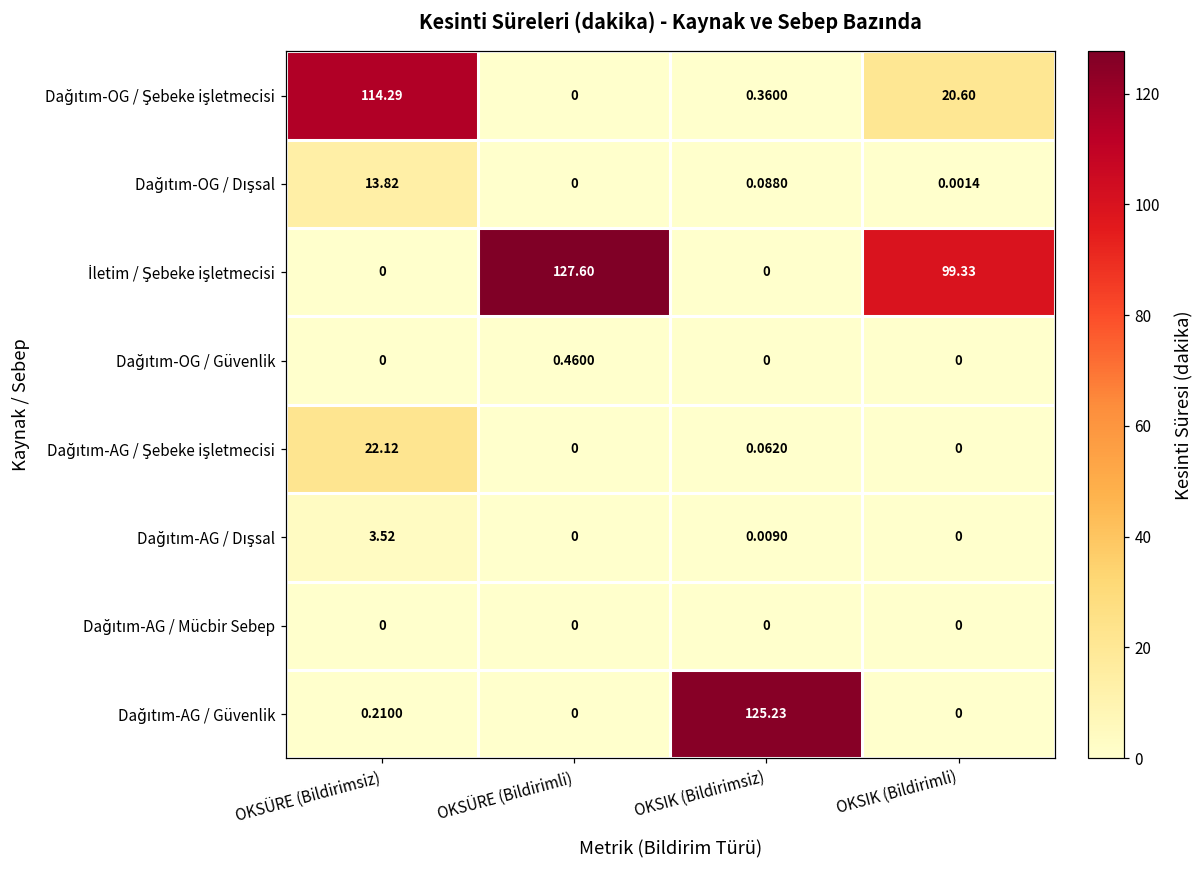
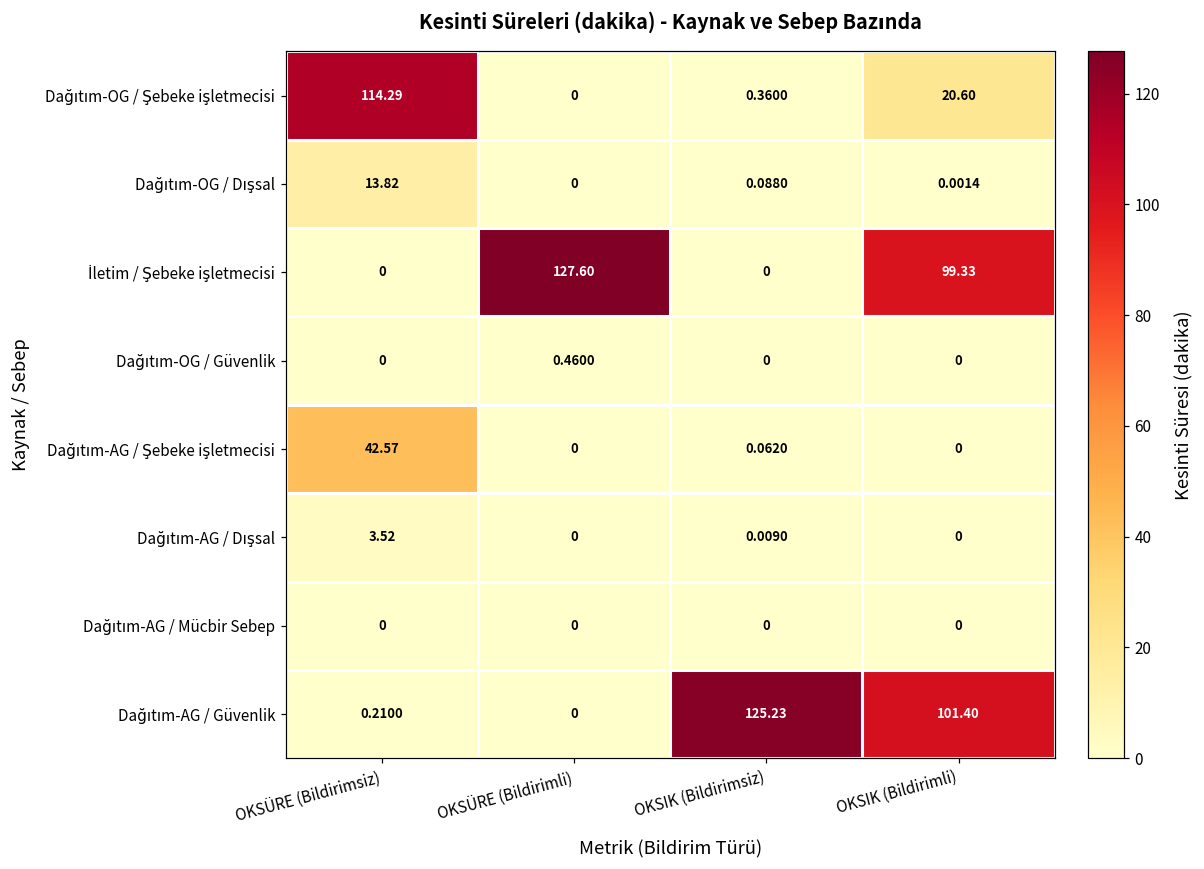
Dağıtım-AG / Şebeke işletmecisi, OKSÜRE (Bildirimsiz): 22.12 -> 42.57
Dağıtım-AG / Güvenlik, OKSIK (Bildirimli): 0 -> 101.40
